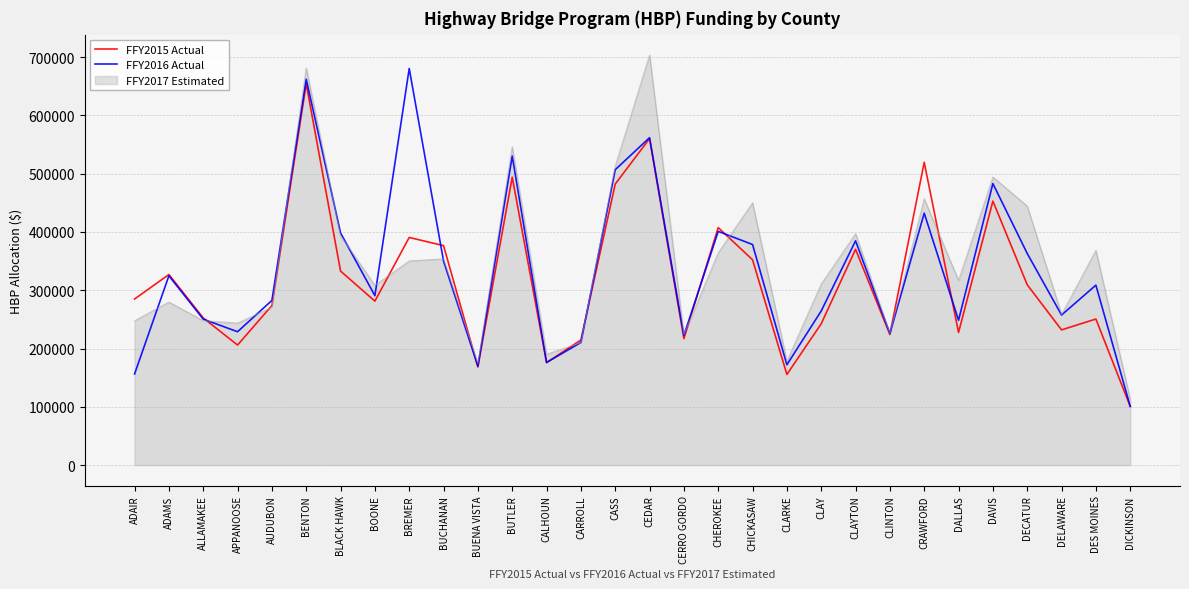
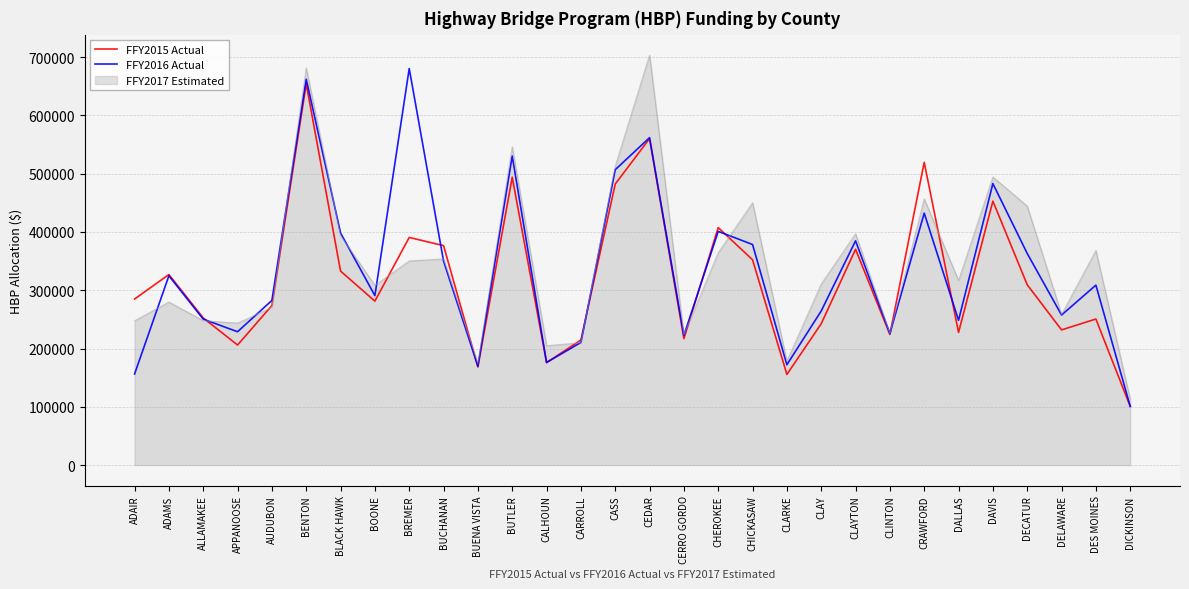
FFY2017 Estimated, CALHOUN: 190000 -> 200000
